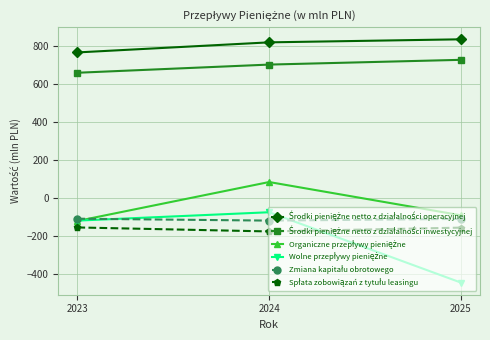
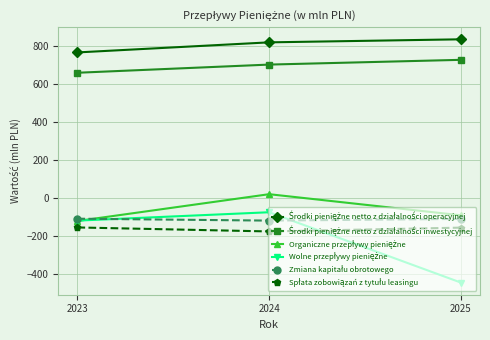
Organiczne przepływy pieniężne, 2024: 90 -> 20
